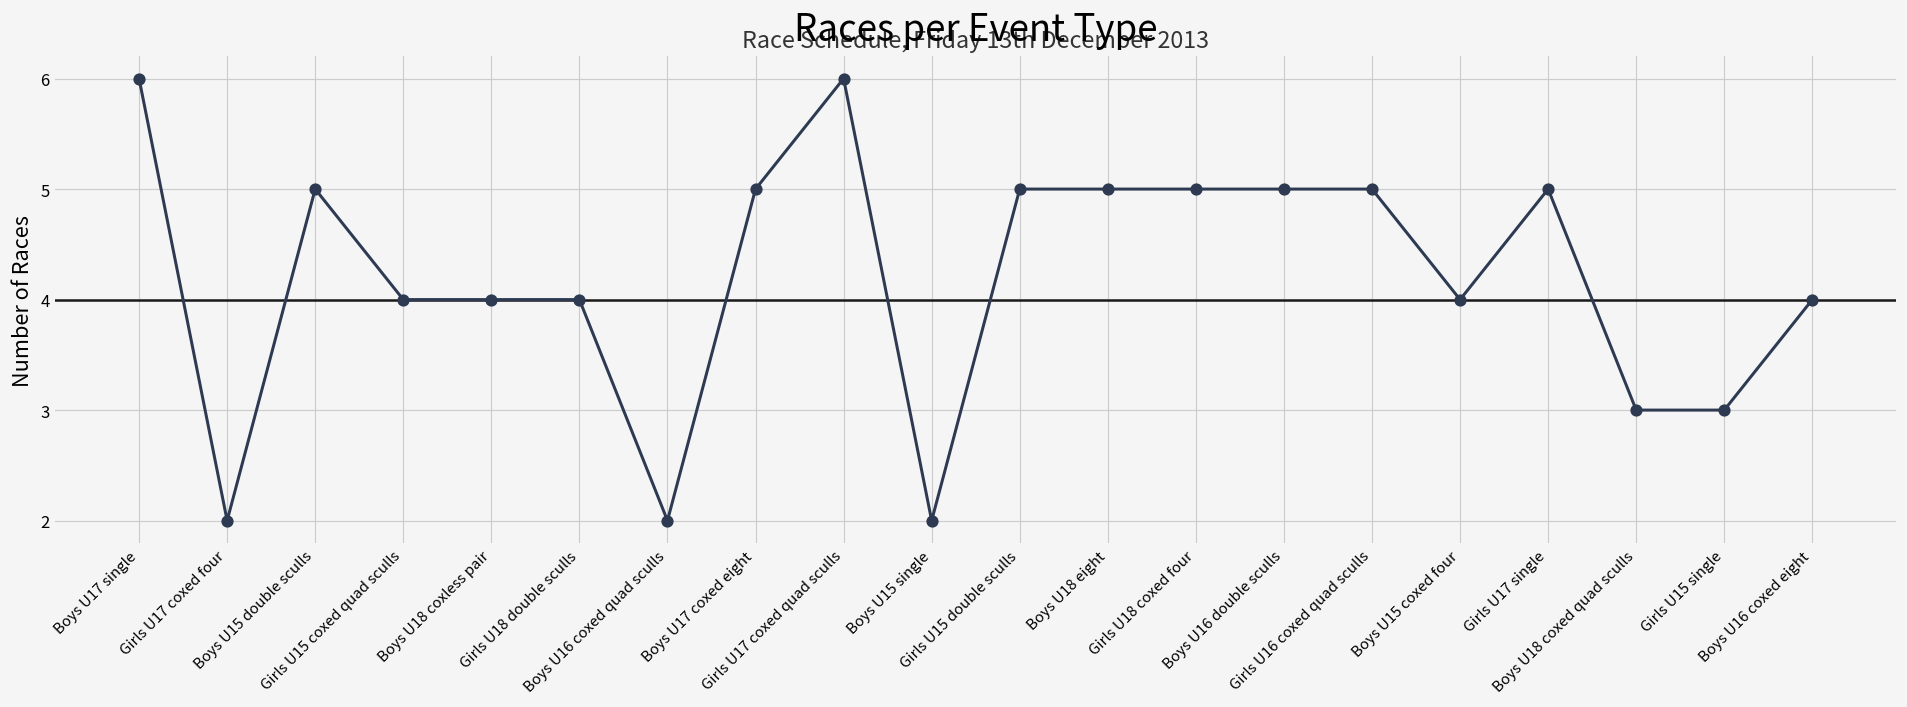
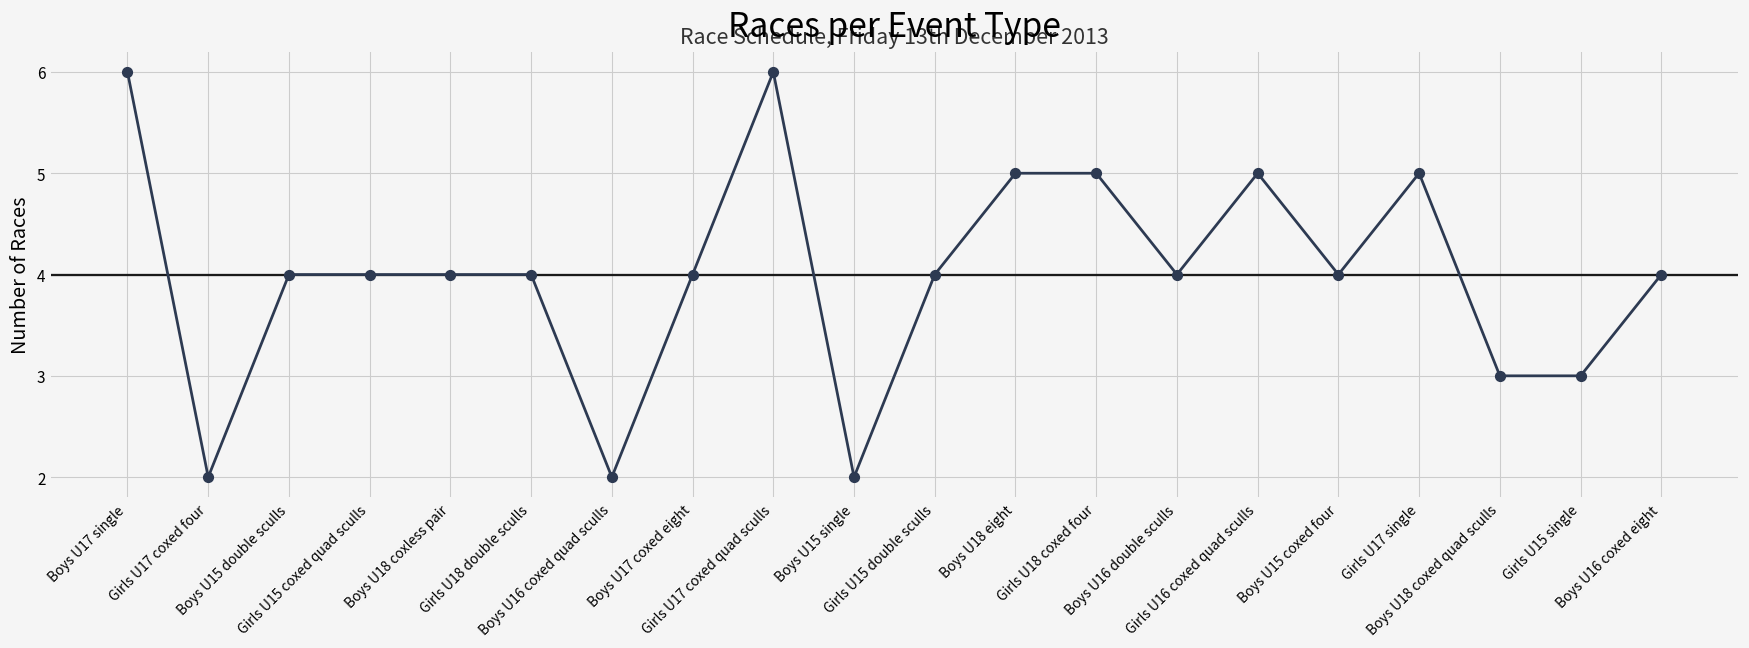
Boys U15 double sculls: 5 -> 4
Boys U17 coxed eight: 5 -> 4
Girls U15 double sculls: 5 -> 4
Boys U16 double sculls: 5 -> 4
